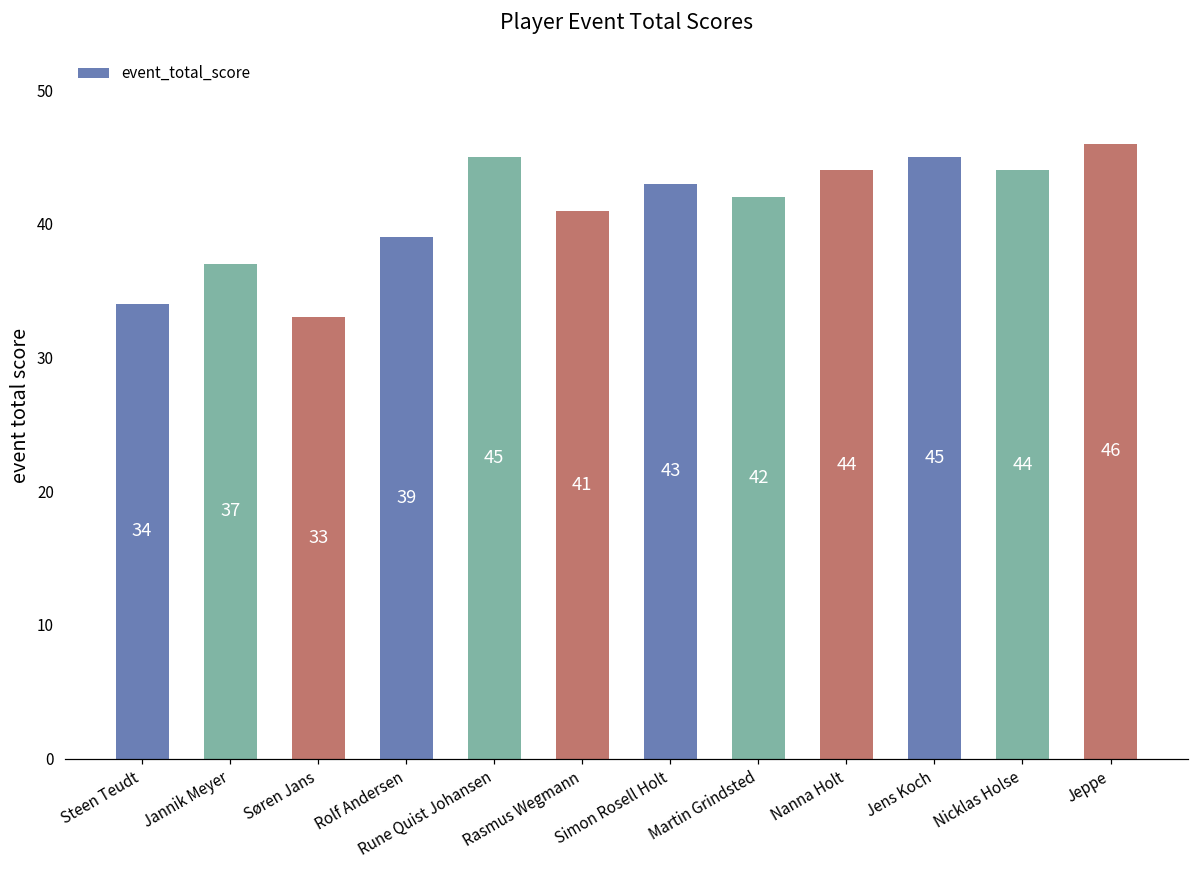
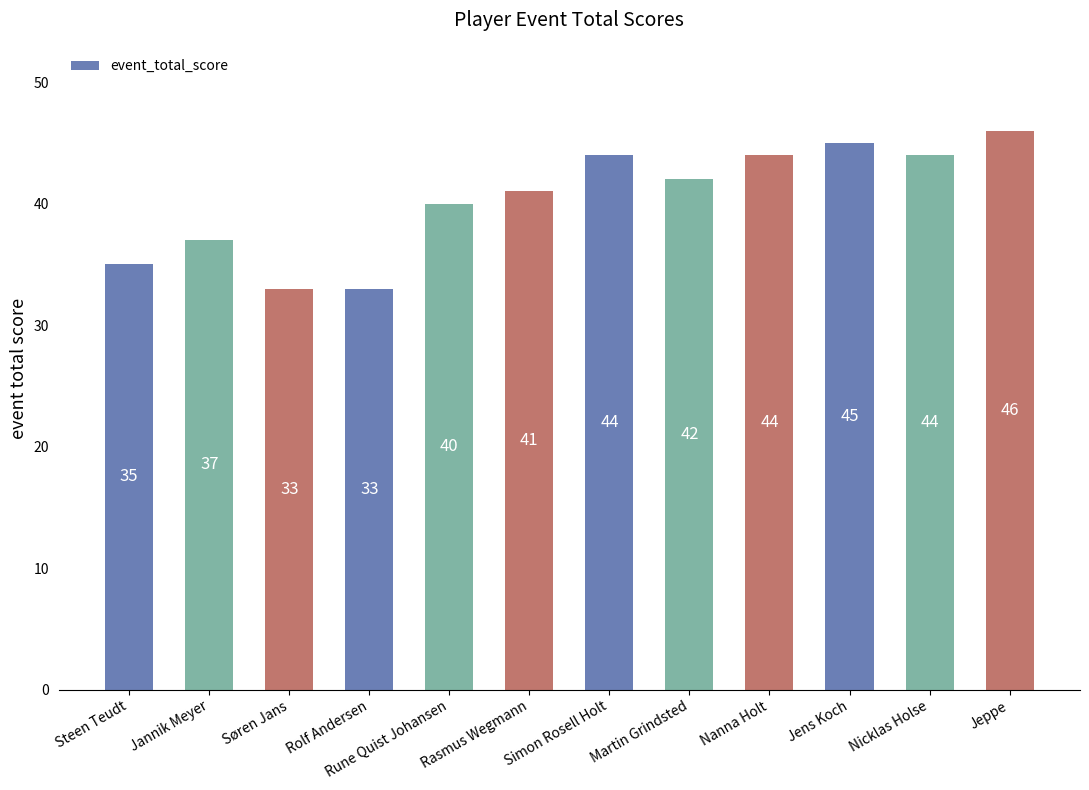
Steen Teudt: 34 -> 35
Rolf Andersen: 39 -> 33
Rune Quist Johansen: 45 -> 40
Simon Rosell Holt: 43 -> 44
